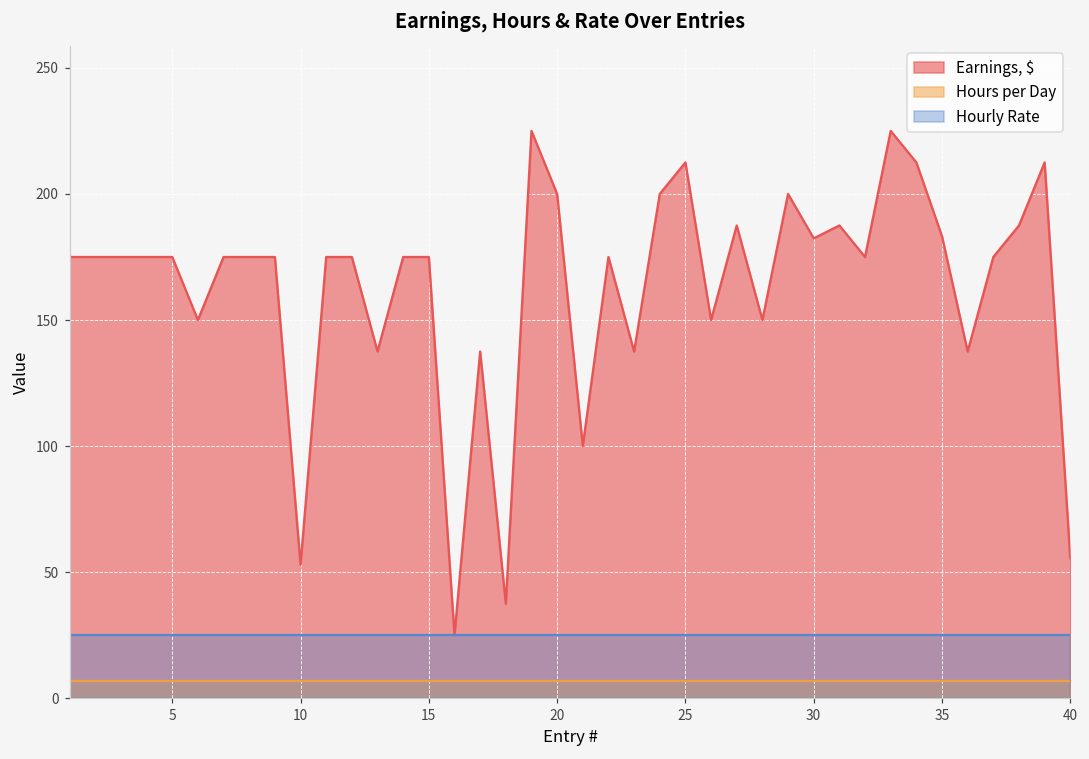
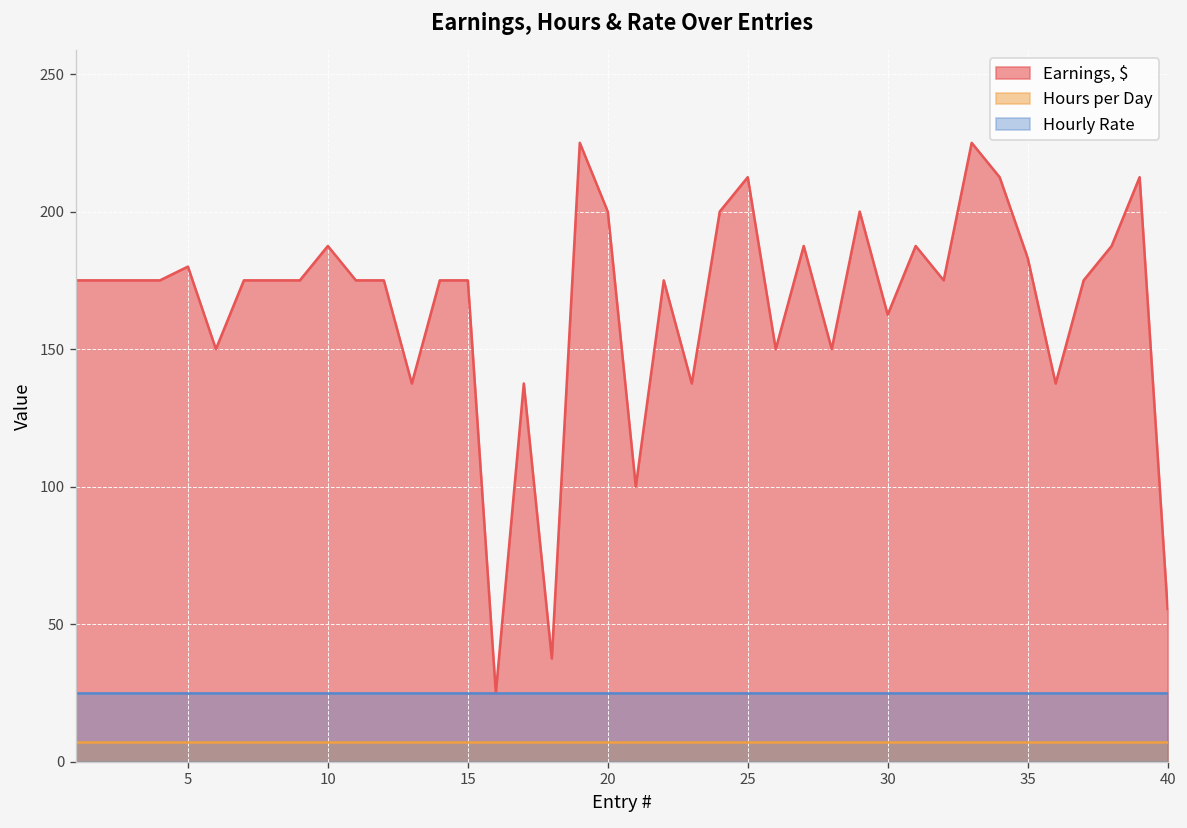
Earnings, $, 5: 175 -> 180
Earnings, $, 10: 53 -> 188
Earnings, $, 30: 182 -> 163
